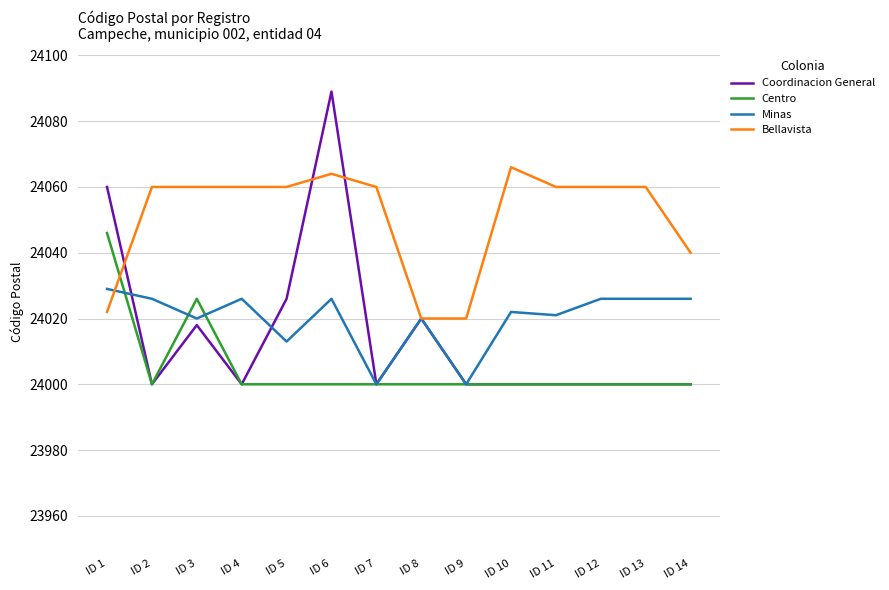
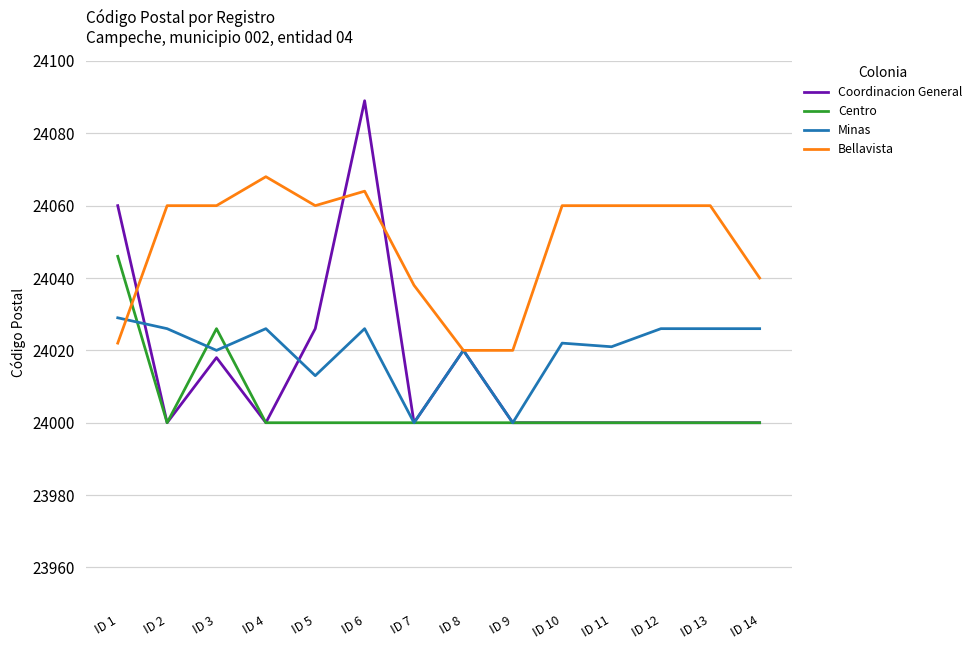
Bellavista, ID 4: 24060 -> 24068
Bellavista, ID 7: 24060 -> 24038
Bellavista, ID 10: 24066 -> 24060
